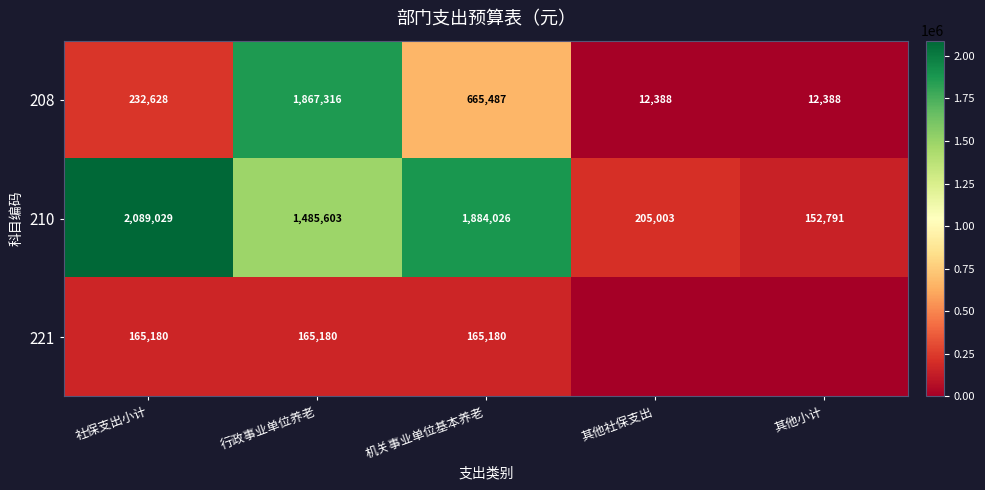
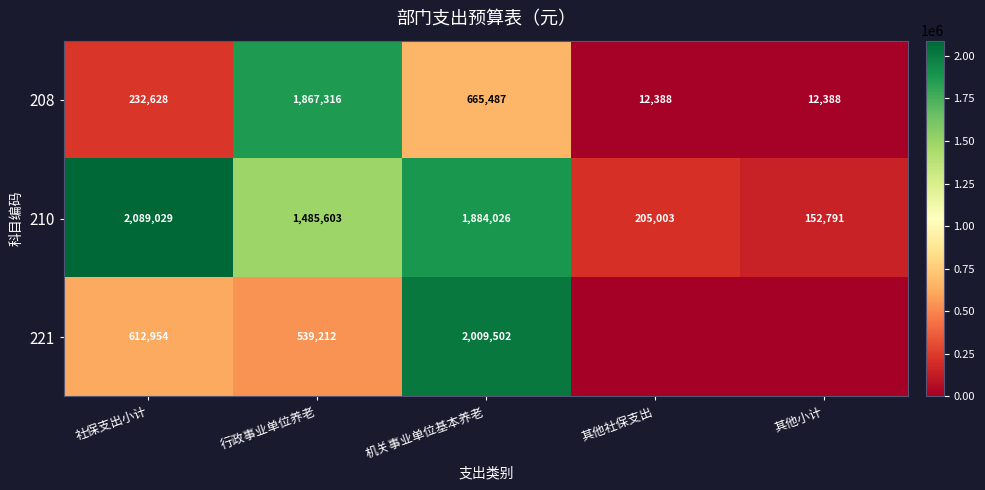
221, 社保支出小计: 165,180 -> 612,954
221, 行政事业单位养老: 165,180 -> 539,212
221, 机关事业单位基本养老: 165,180 -> 2,009,502
